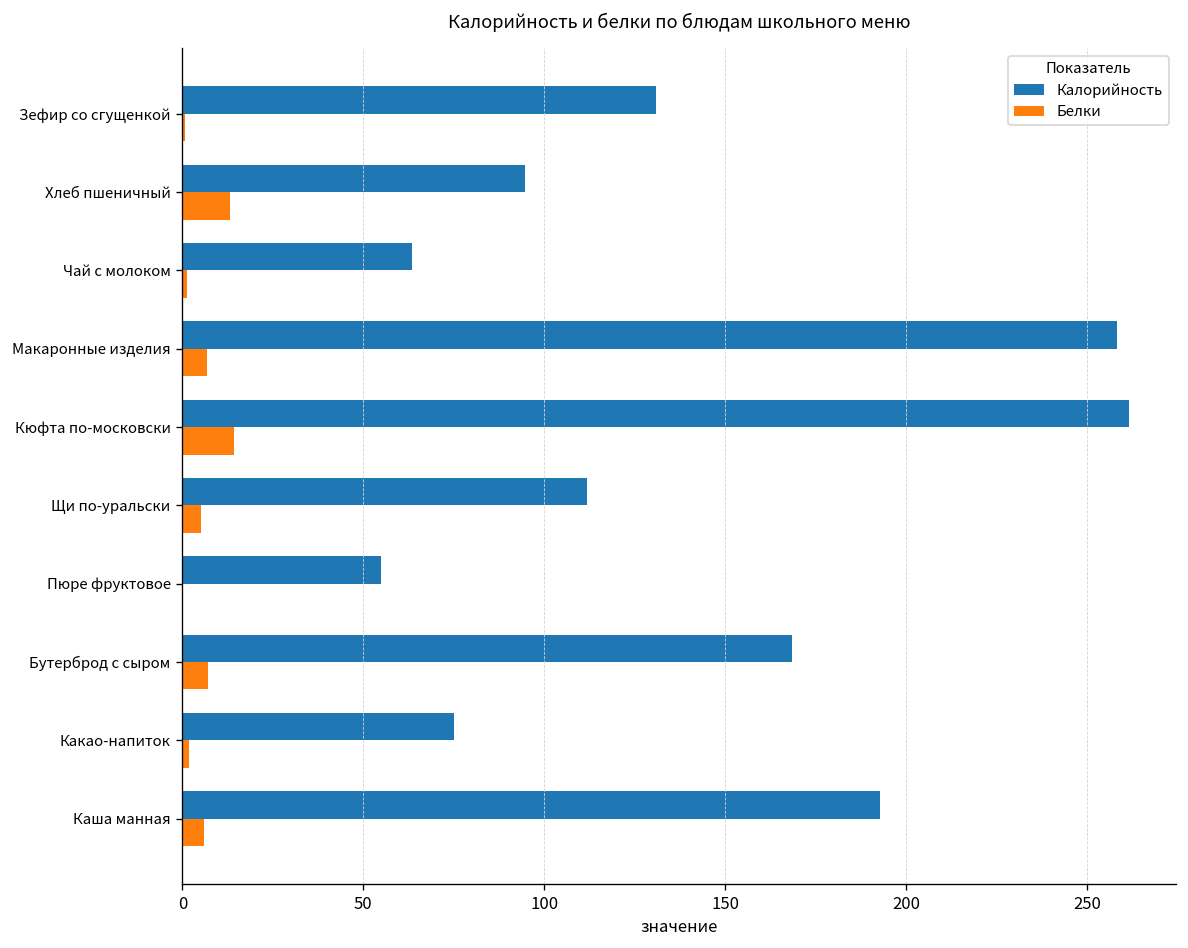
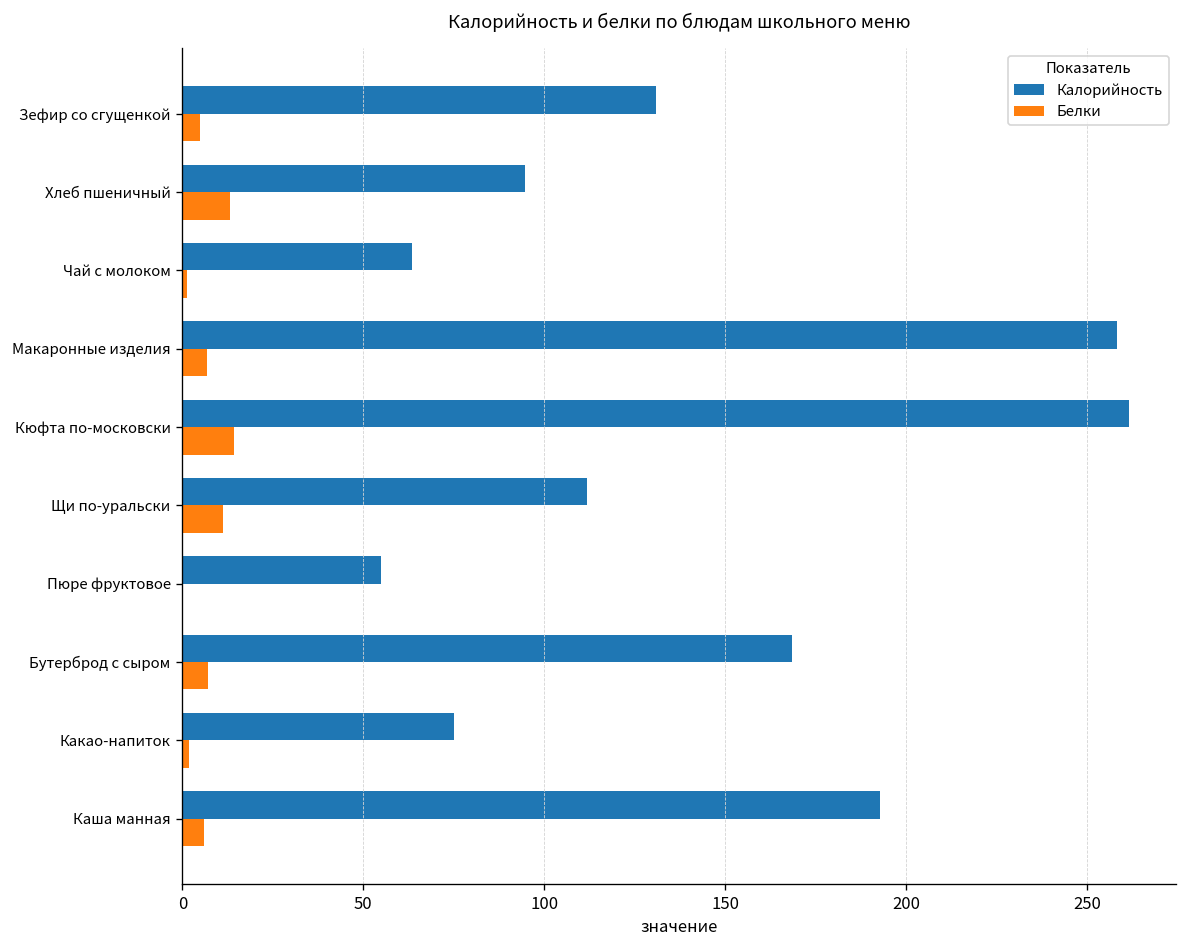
Белки, Зефир со сгущенкой: 1 -> 5
Белки, Щи по-уральски: 5 -> 11
